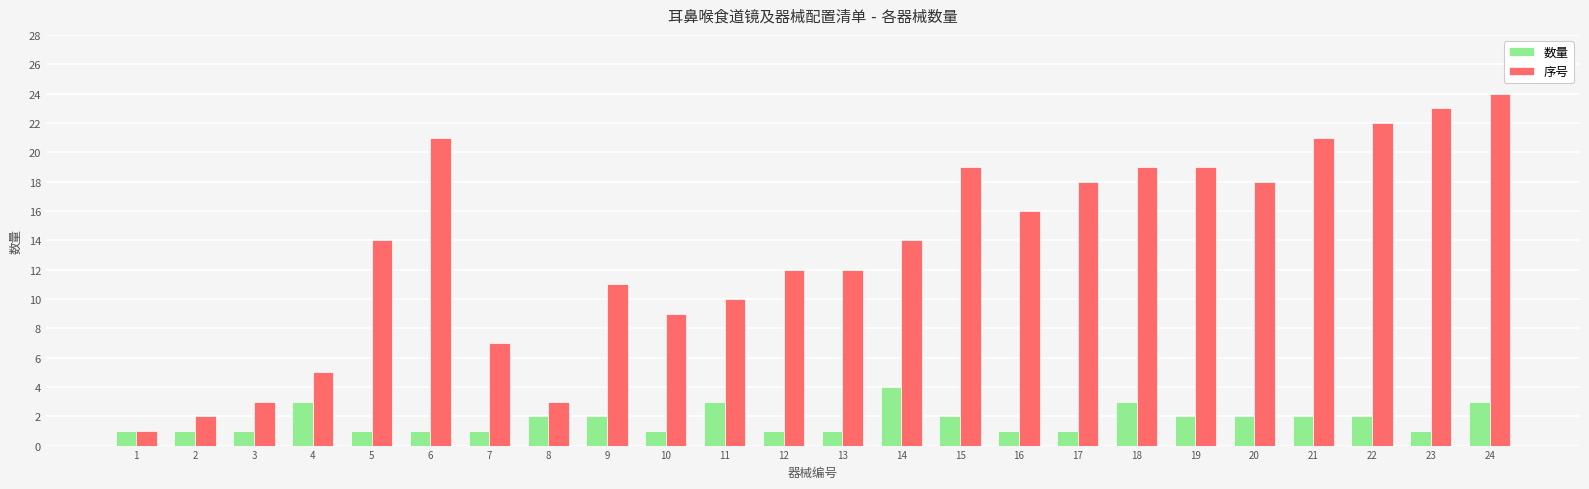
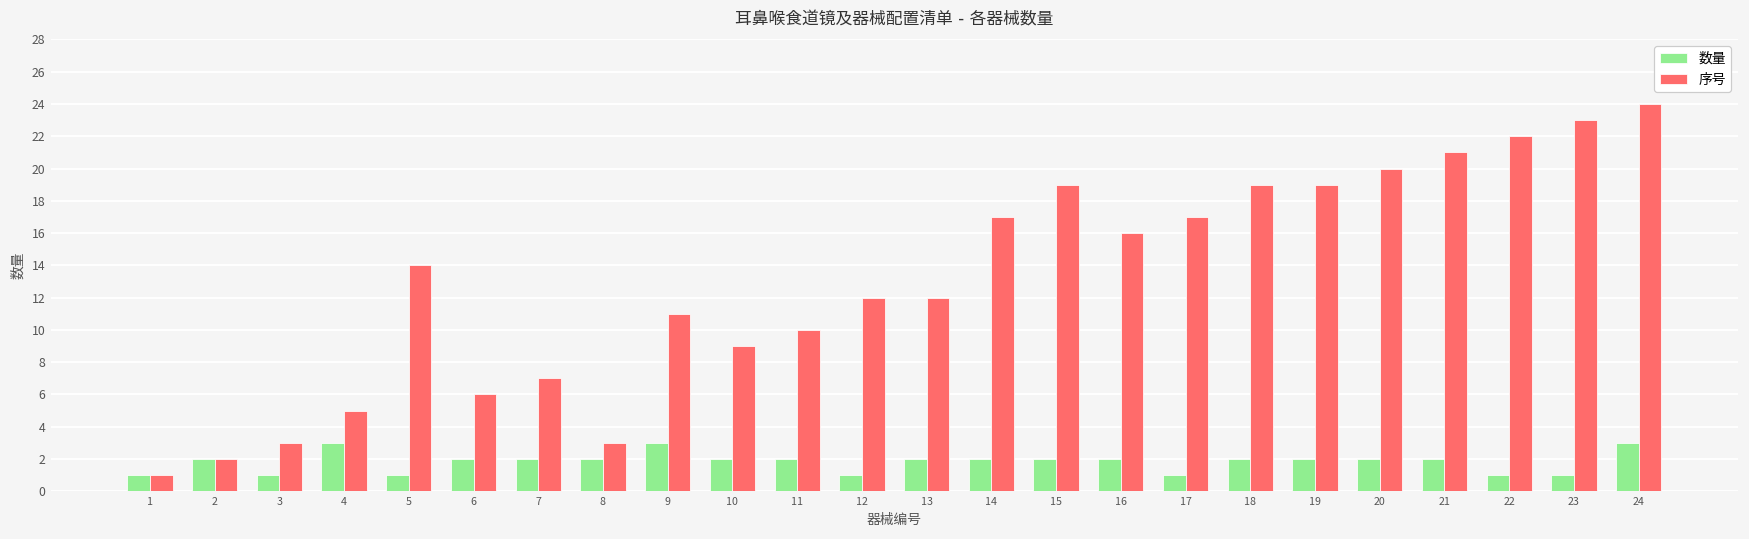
数量, 2: 1 -> 2
数量, 6: 1 -> 2
序号, 6: 21 -> 6
数量, 7: 1 -> 2
数量, 9: 2 -> 3
数量, 10: 1 -> 2
数量, 11: 3 -> 2
数量, 13: 1 -> 2
数量, 14: 4 -> 2
序号, 14: 14 -> 17
数量, 16: 1 -> 2
序号, 17: 18 -> 17
数量, 18: 3 -> 2
序号, 20: 18 -> 20
数量, 22: 2 -> 1
